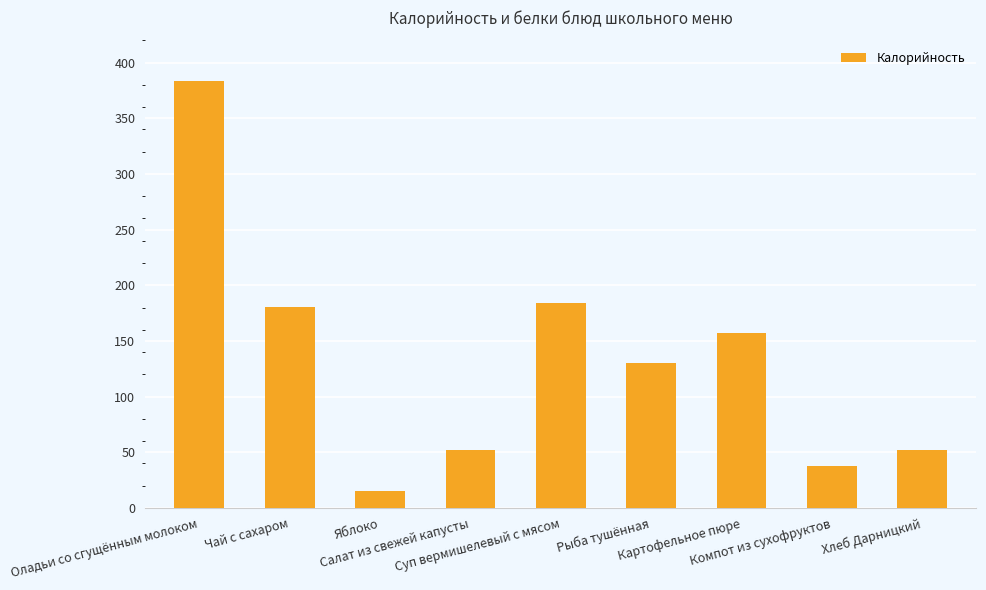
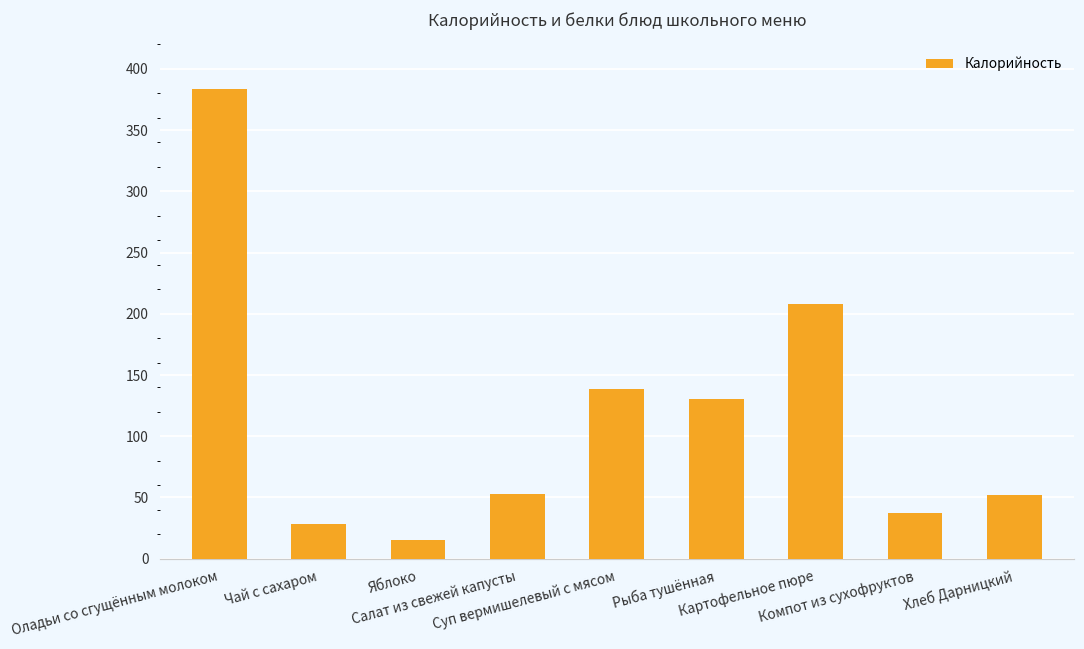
Чай с сахаром: 180 -> 28
Суп вермишелевый с мясом: 184 -> 139
Картофельное пюре: 157 -> 208
